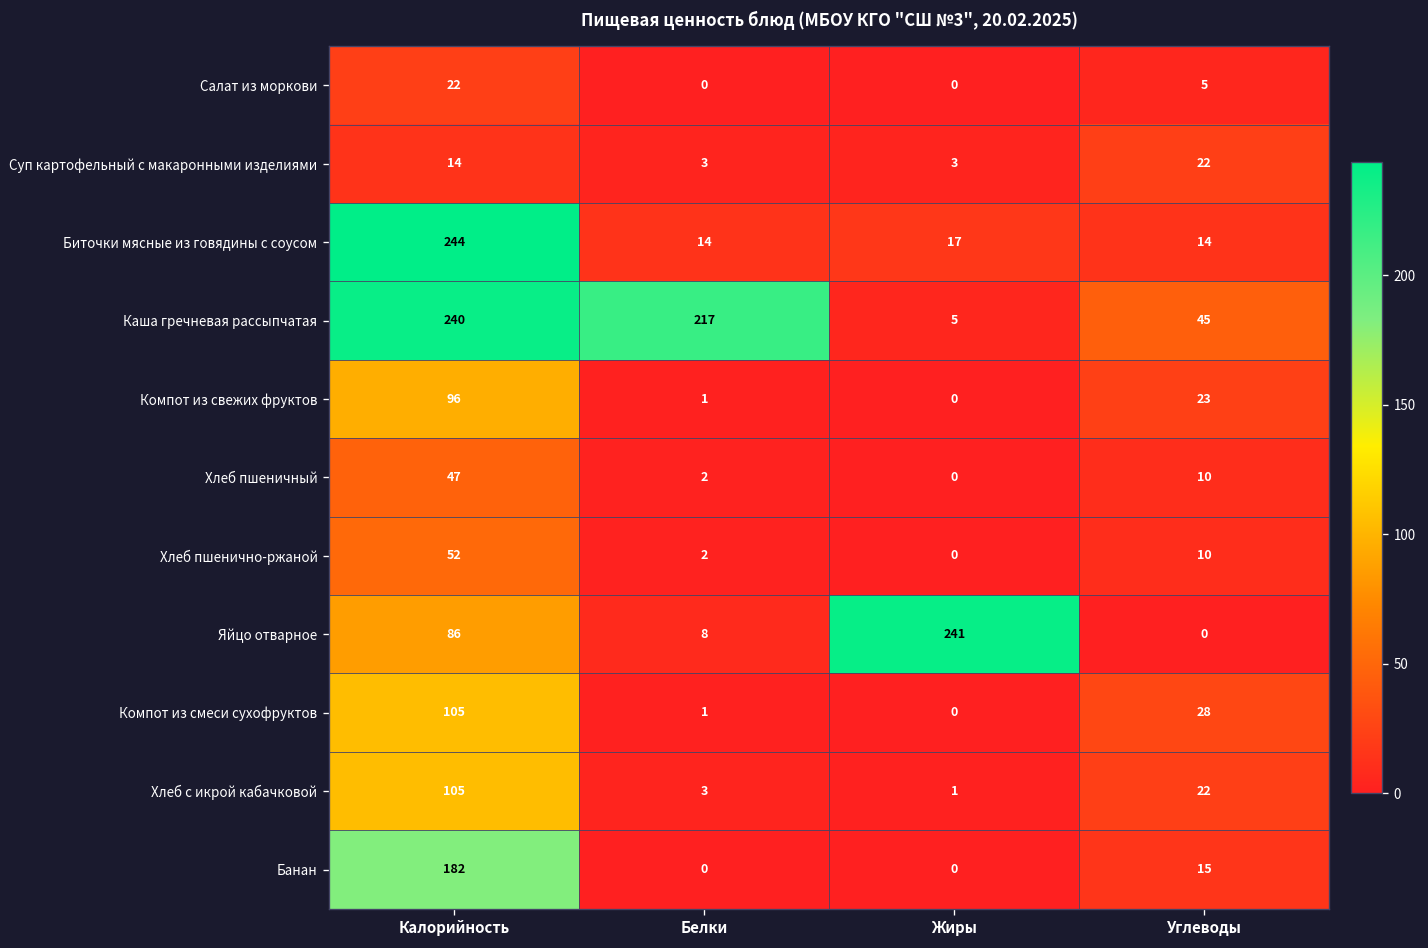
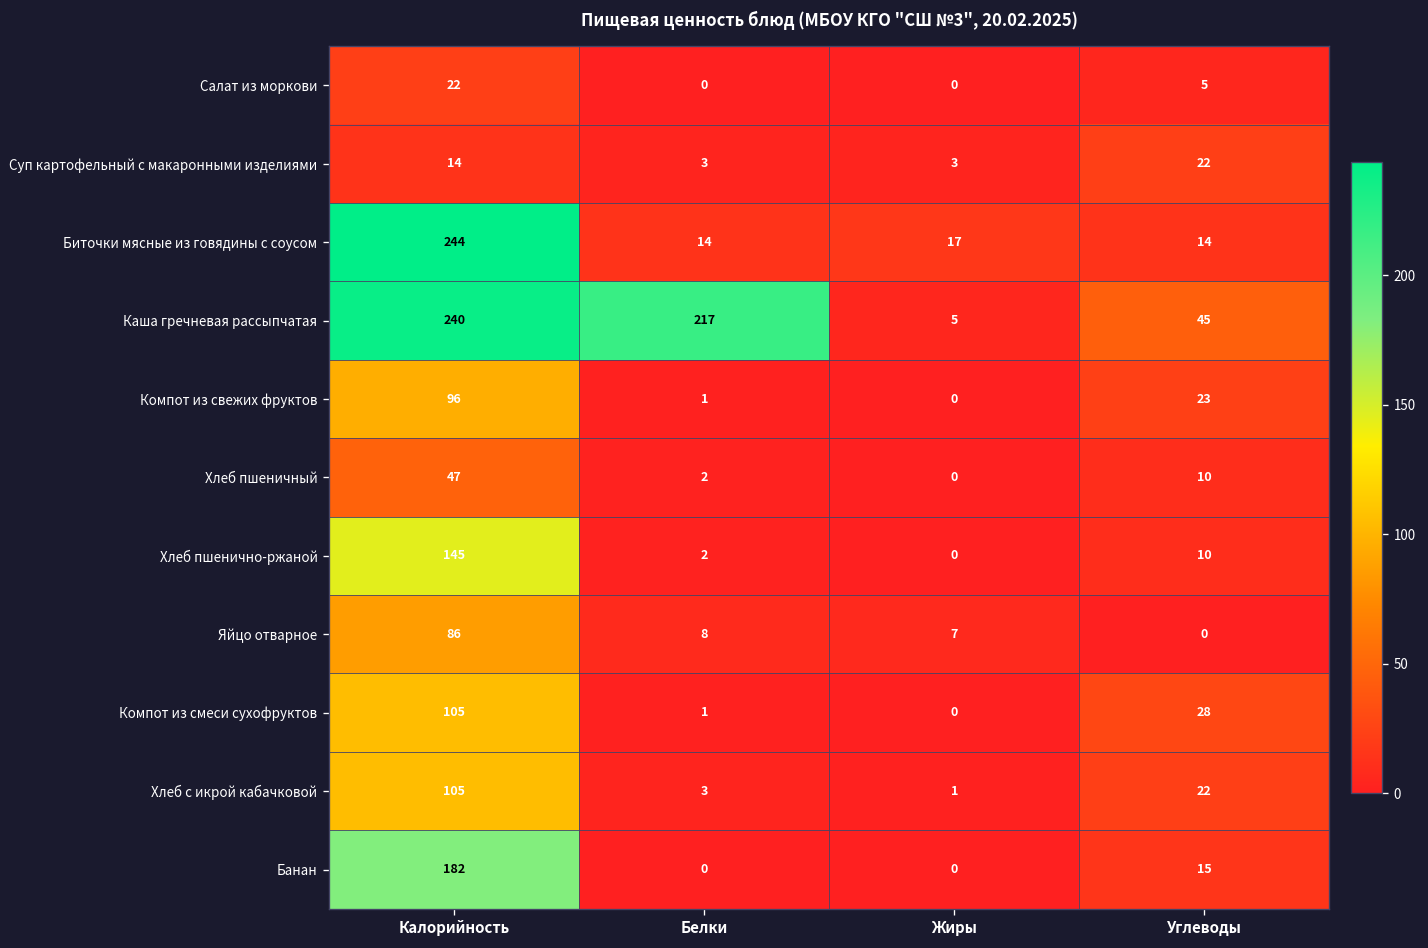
Хлеб пшенично-ржаной, Калорийность: 52 -> 145
Яйцо отварное, Жиры: 241 -> 7
